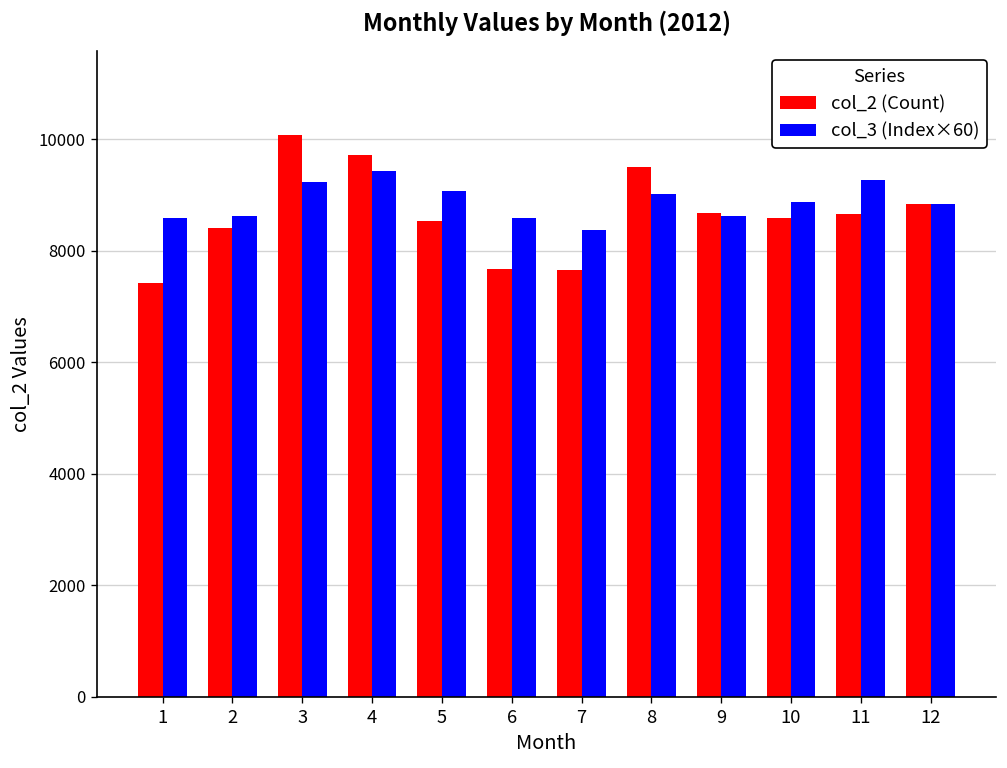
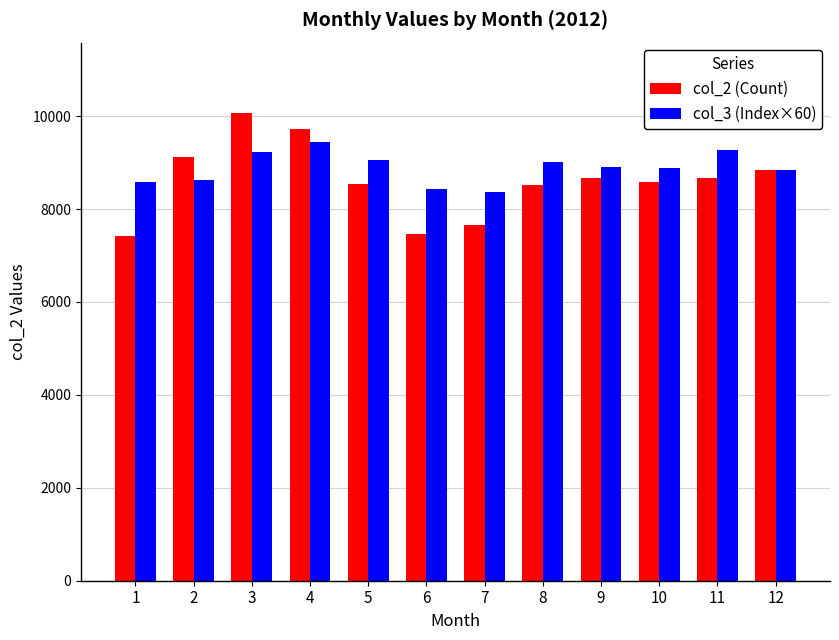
col_2 (Count), 2: 8400 -> 9100
col_2 (Count), 6: 7700 -> 7500
col_3 (Index×60), 6: 8600 -> 8400
col_2 (Count), 8: 9500 -> 8500
col_3 (Index×60), 9: 8600 -> 8900
